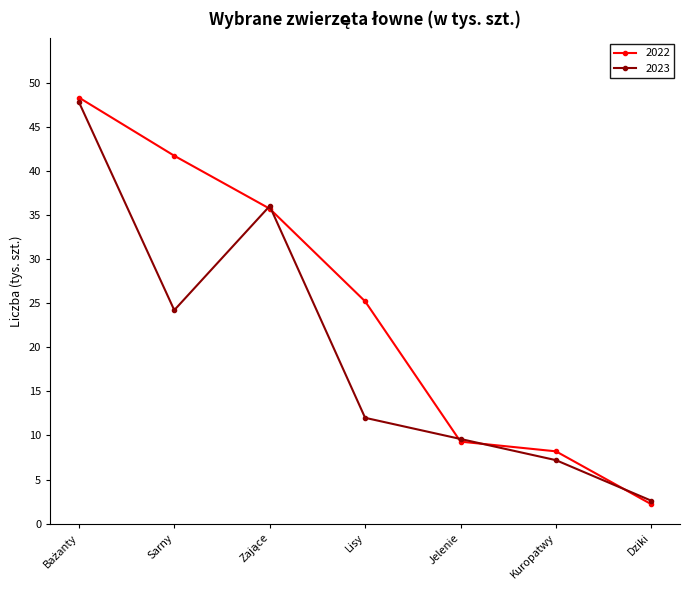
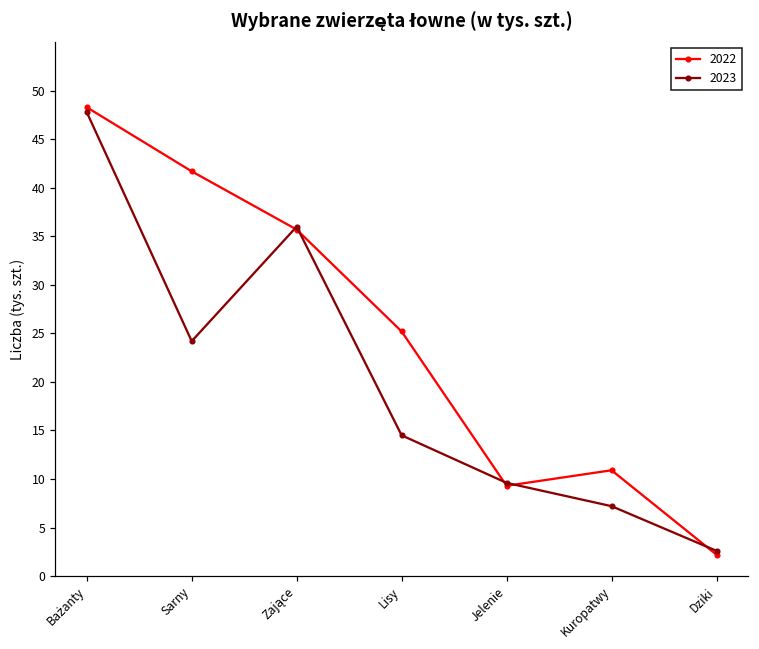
2023, Lisy: 12 -> 15
2022, Kuropatwy: 8 -> 11
